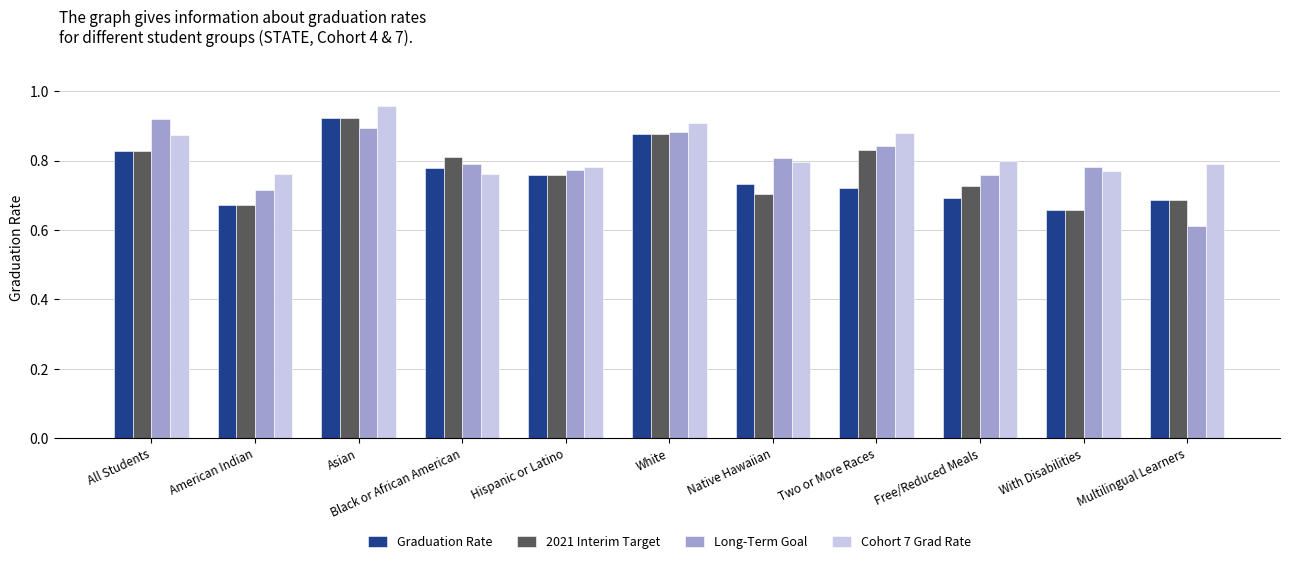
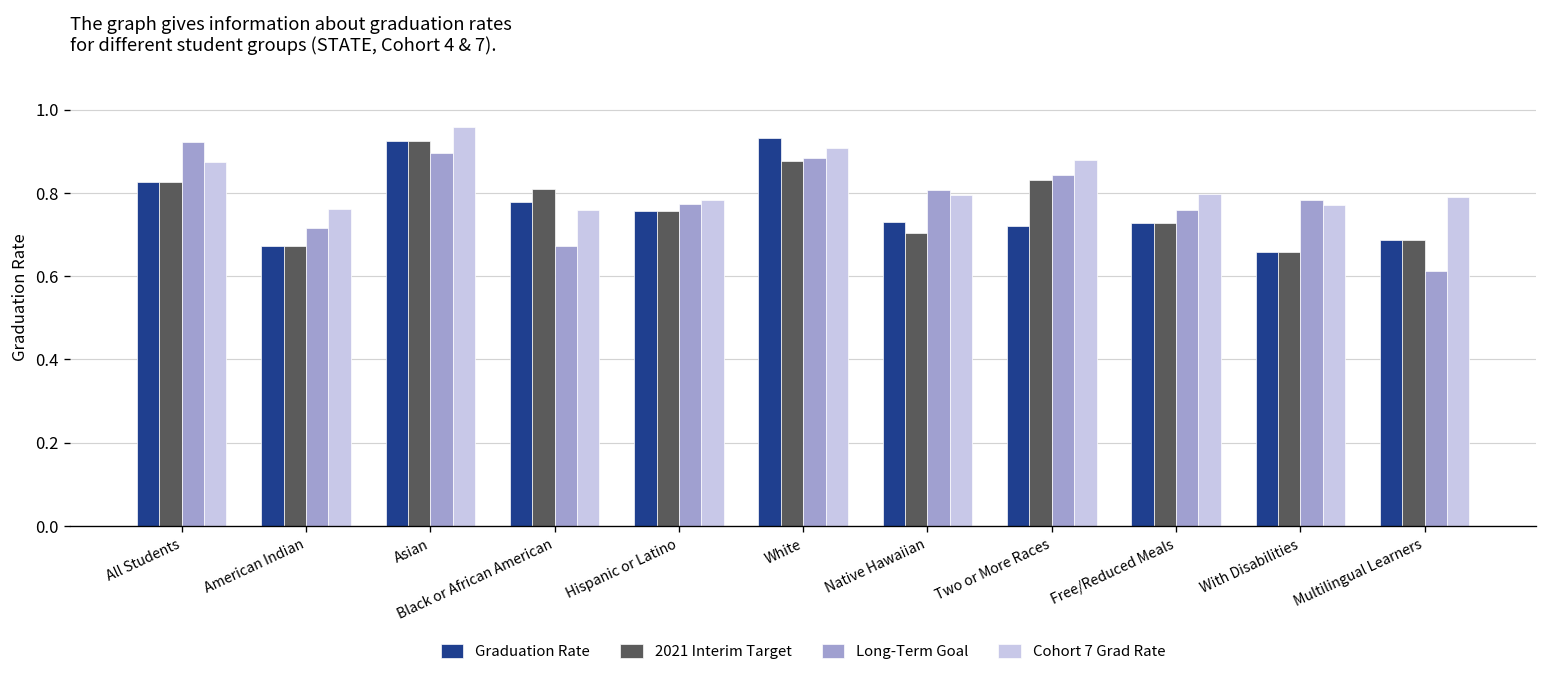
Long-Term Goal, Black or African American: 0.79 -> 0.67
Graduation Rate, White: 0.88 -> 0.93
Graduation Rate, Free/Reduced Meals: 0.69 -> 0.73
